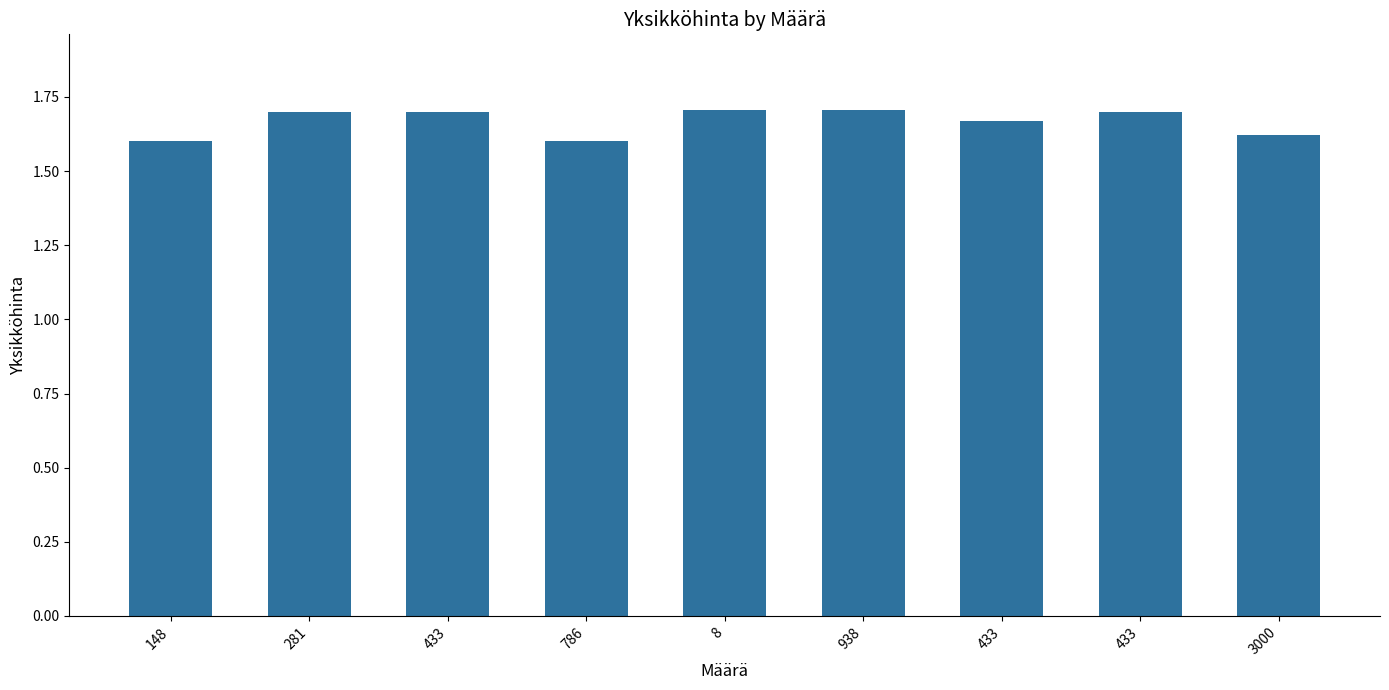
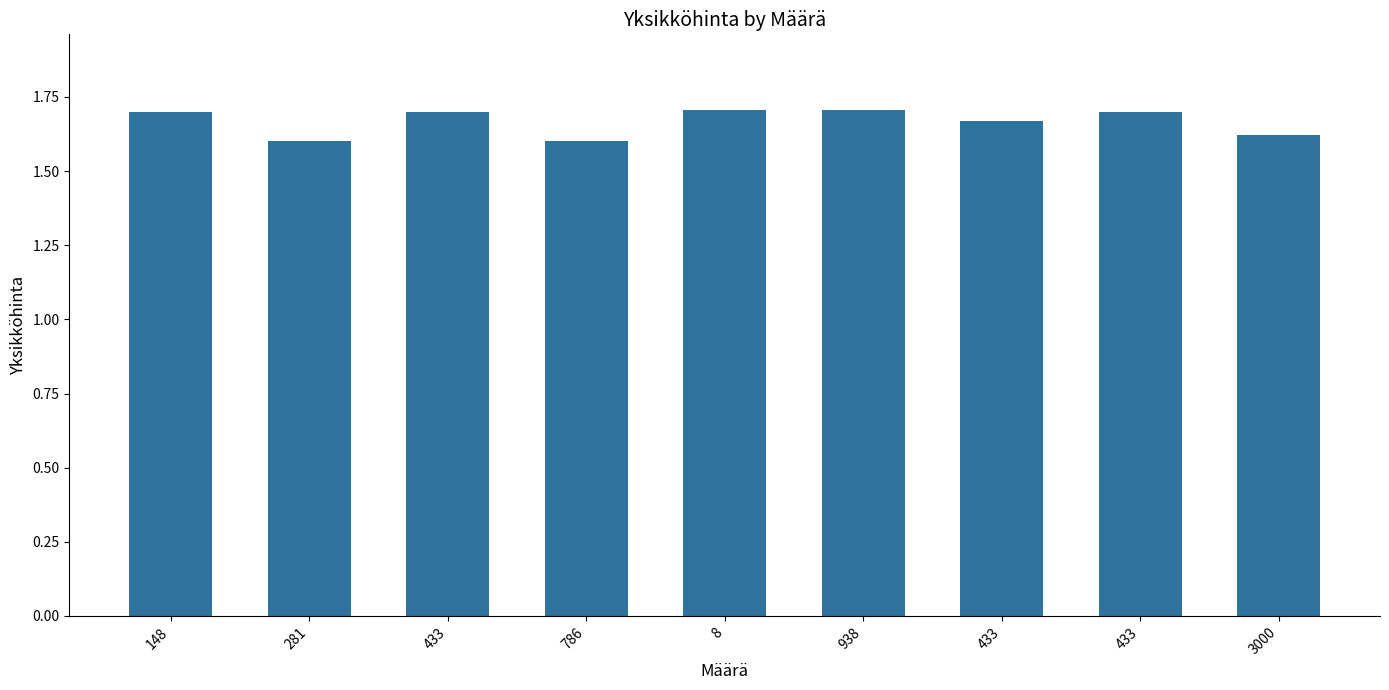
148: 1.6 -> 1.7
281: 1.7 -> 1.6
